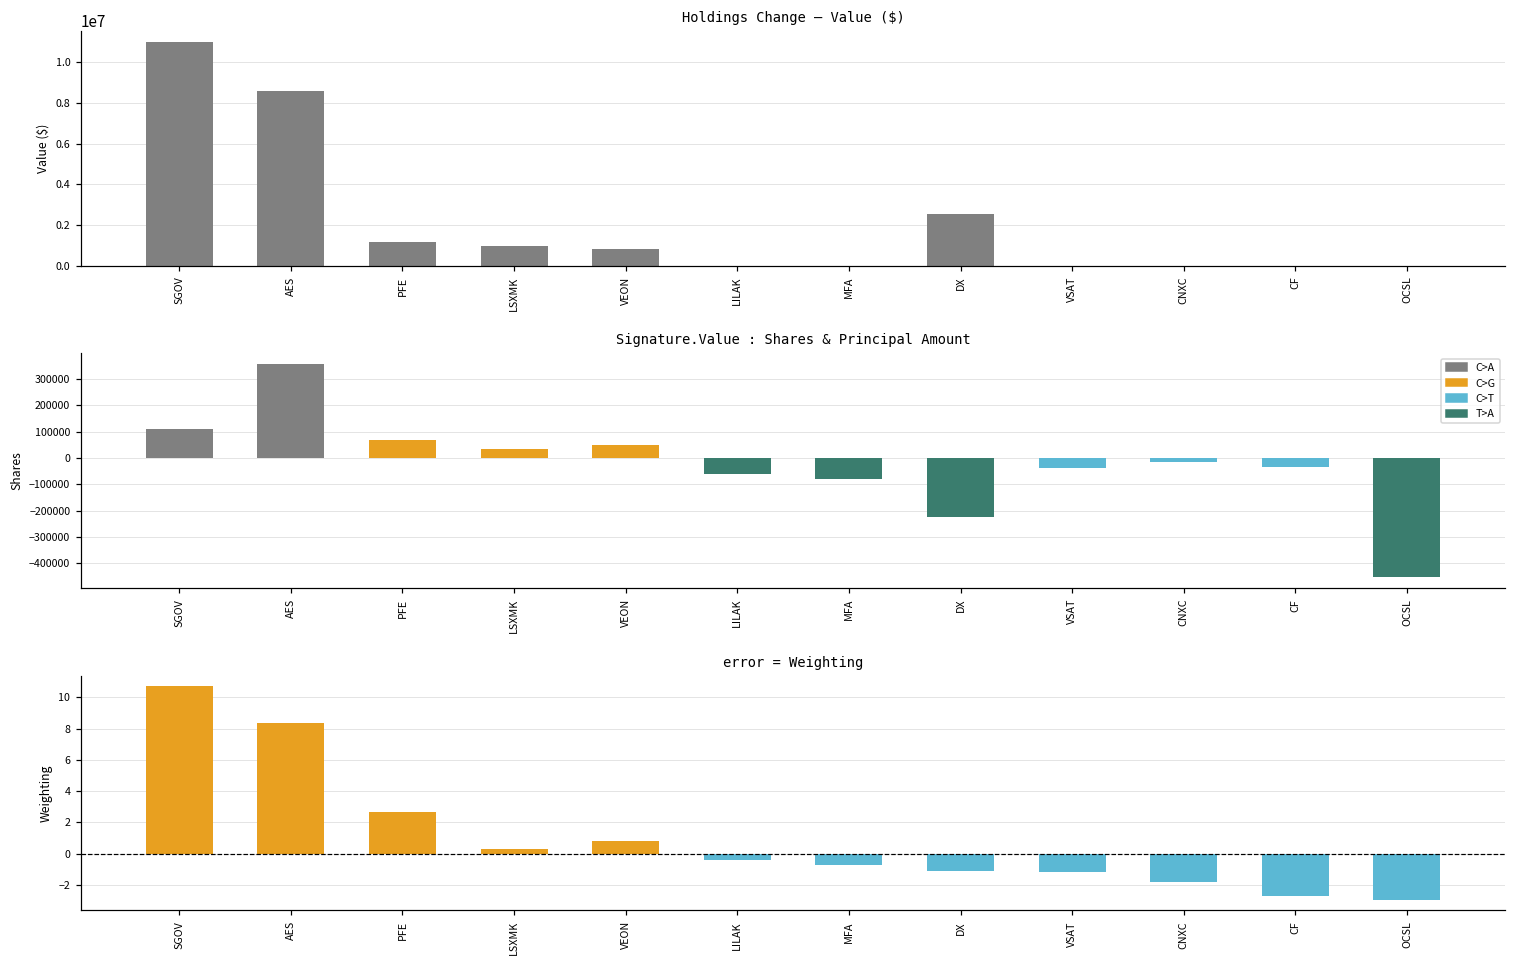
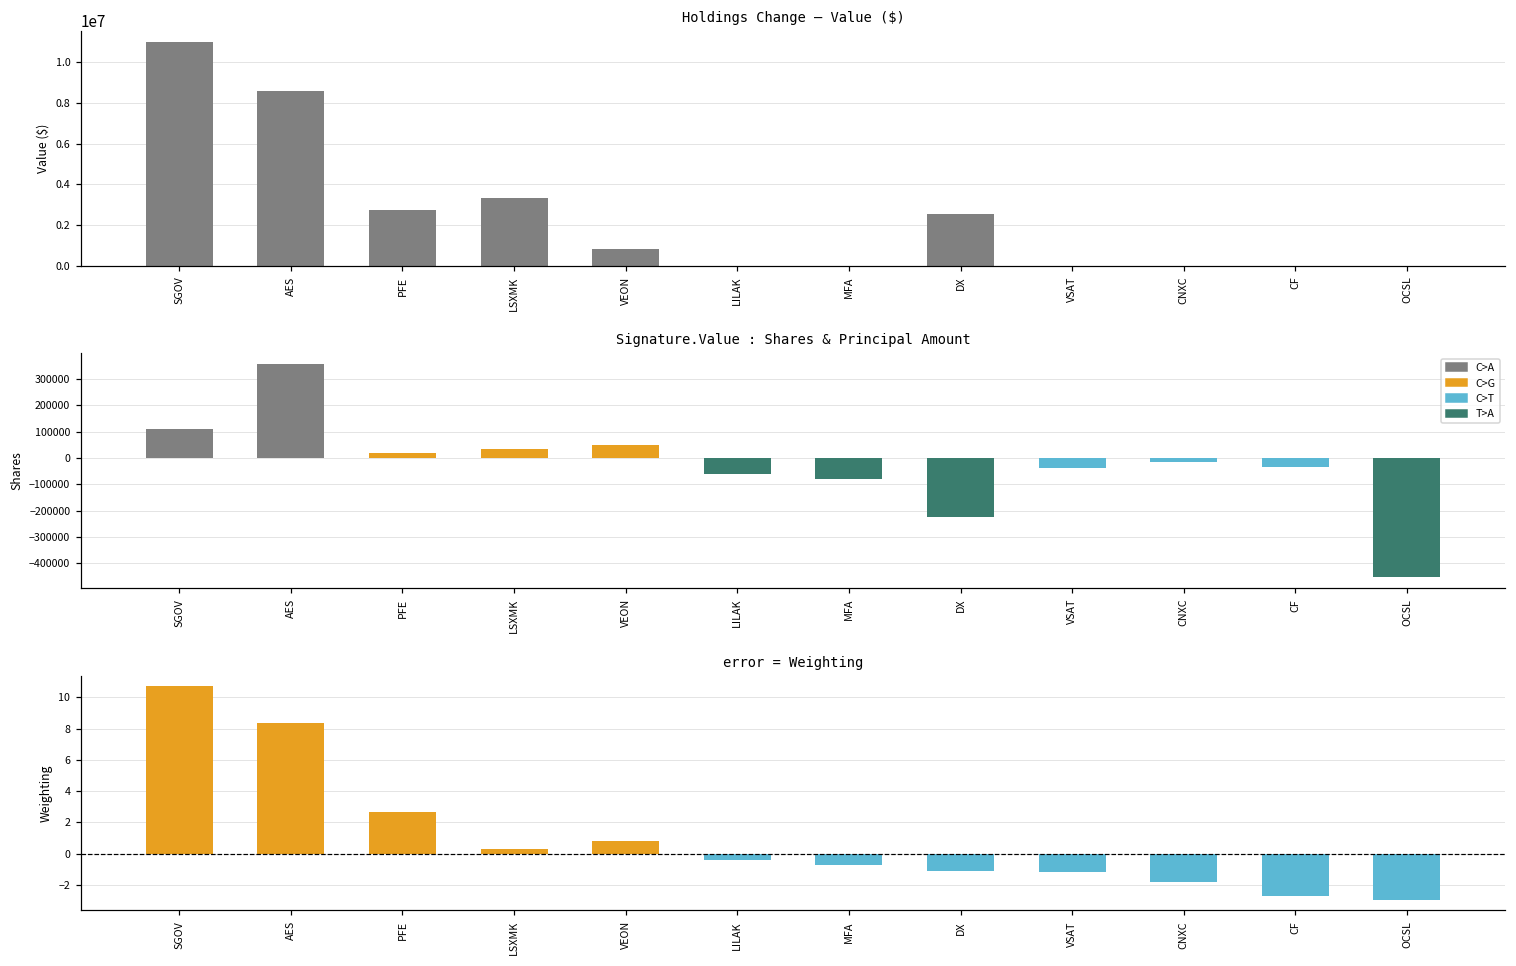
Holdings Change — Value ($), PFE: 1200000 -> 2700000
Holdings Change — Value ($), LSXMK: 1000000 -> 3300000
Signature.Value : Shares & Principal Amount, PFE: 70000 -> 20000
